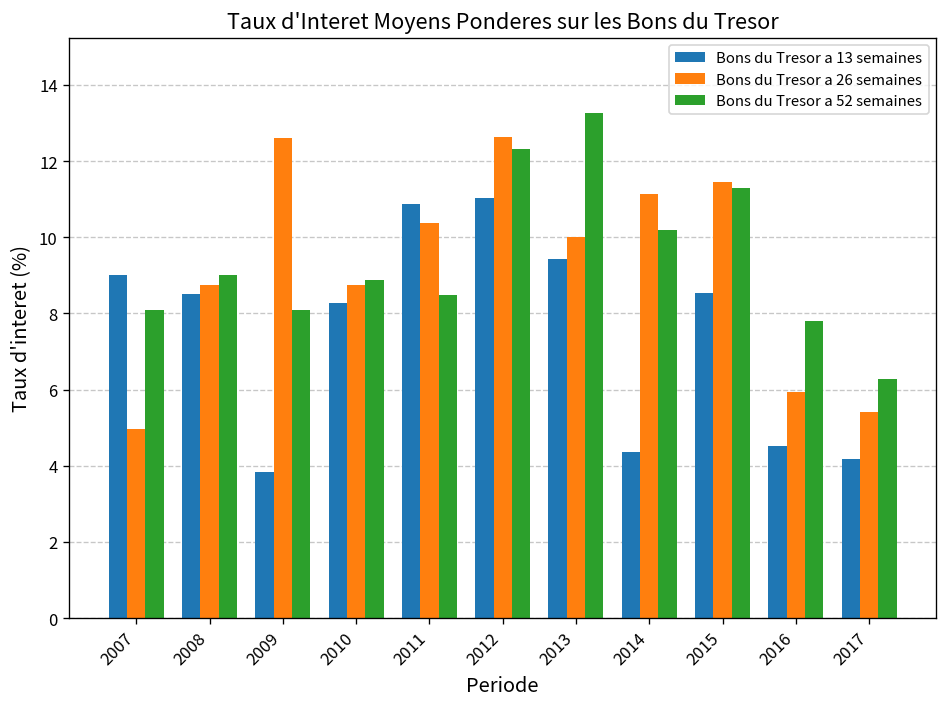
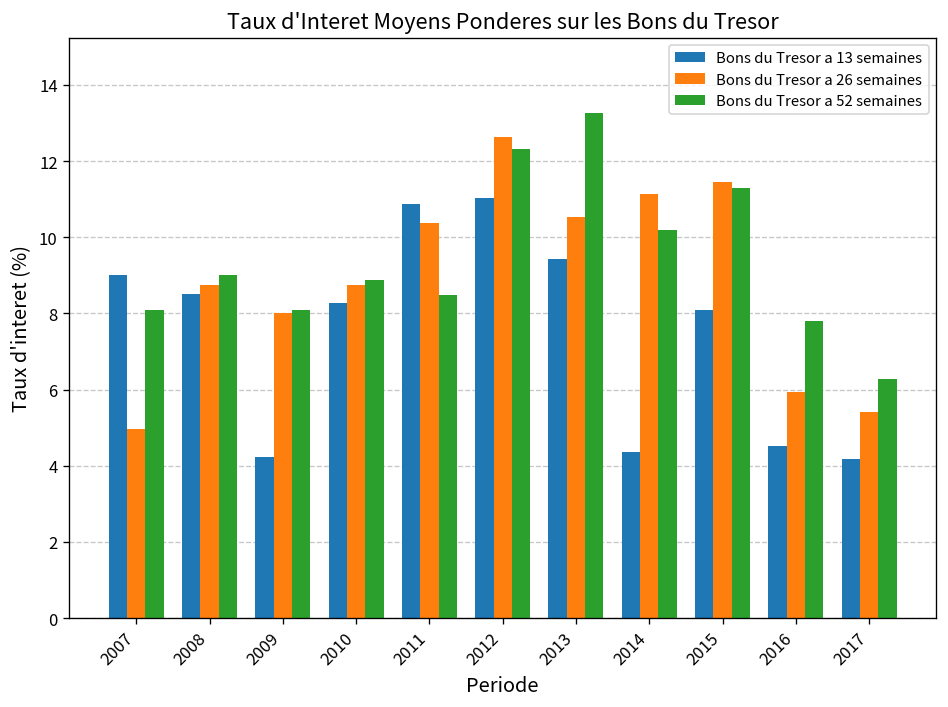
Bons du Tresor a 13 semaines, 2009: 3.8 -> 4.2
Bons du Tresor a 26 semaines, 2009: 12.6 -> 8.0
Bons du Tresor a 26 semaines, 2013: 10.0 -> 10.5
Bons du Tresor a 13 semaines, 2015: 8.5 -> 8.1
